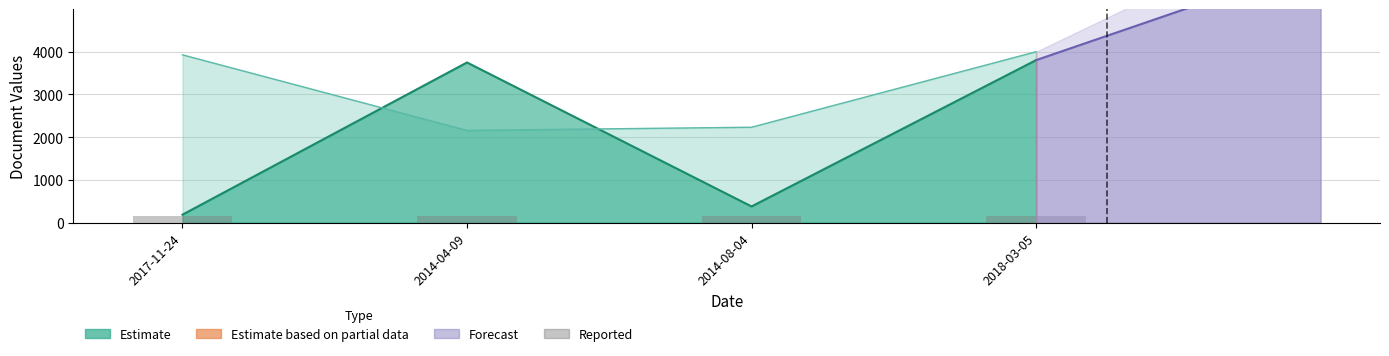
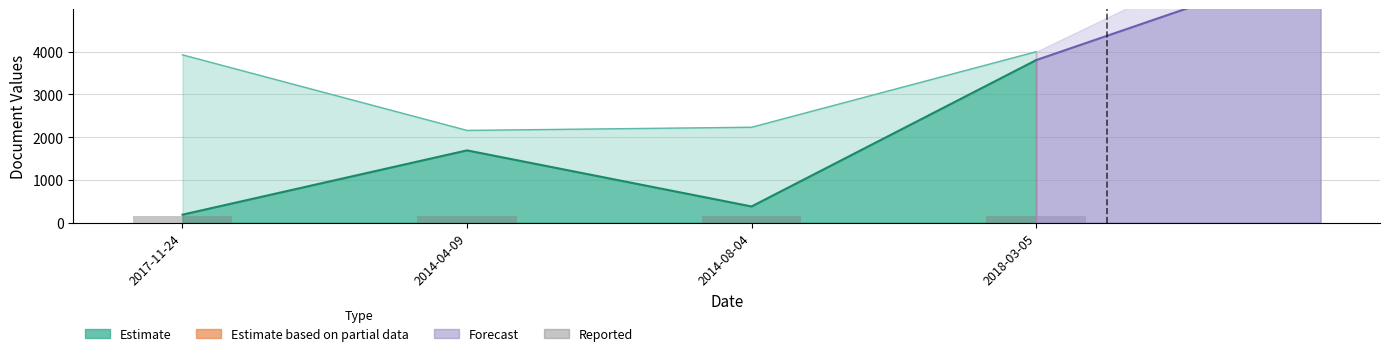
Estimate, 2014-04-09: 3700 -> 1700
